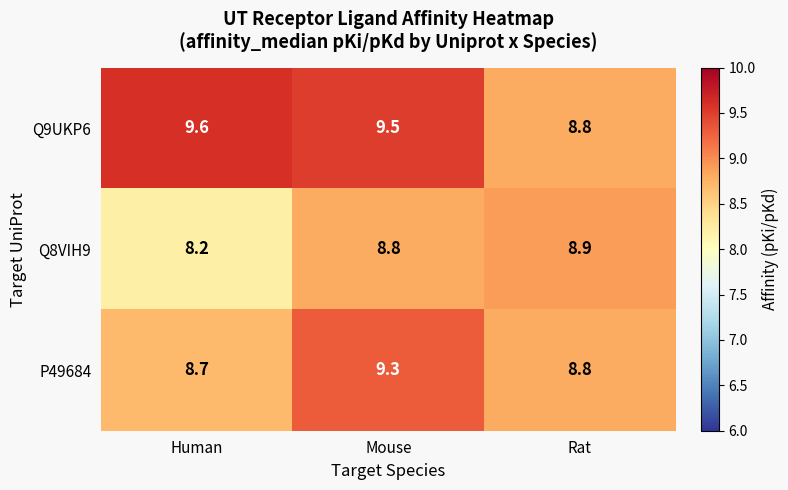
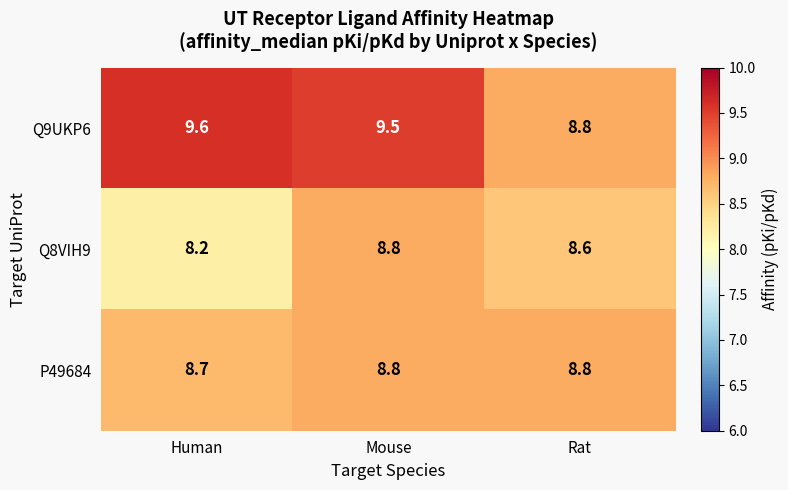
Q8VIH9, Rat: 8.9 -> 8.6
P49684, Mouse: 9.3 -> 8.8
